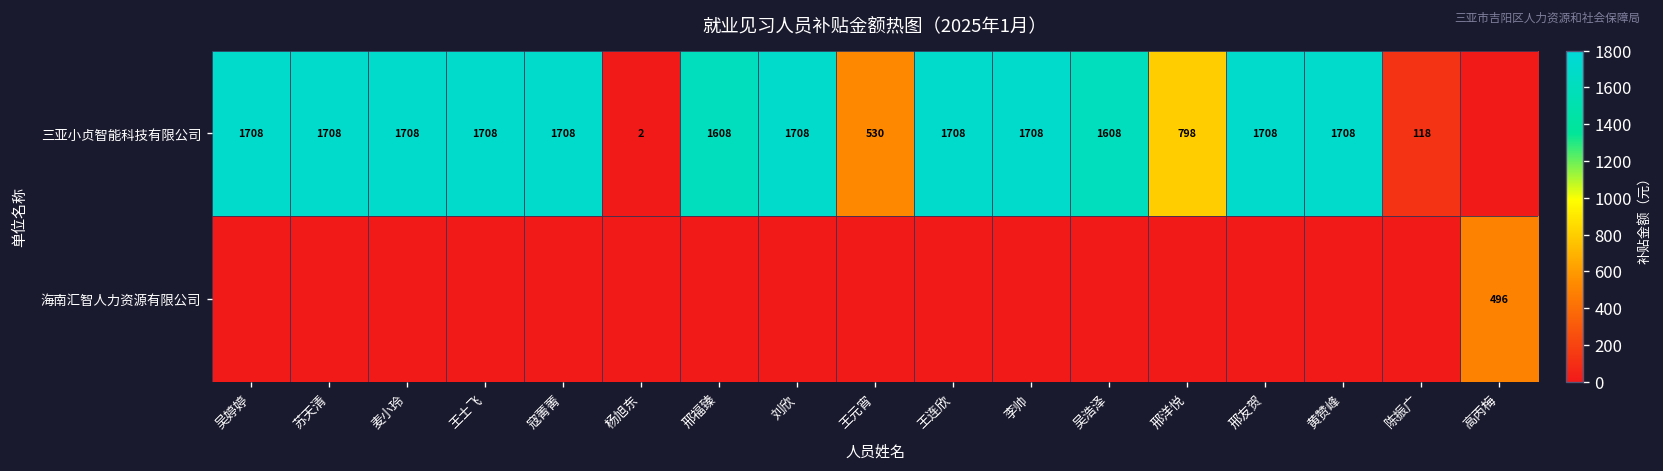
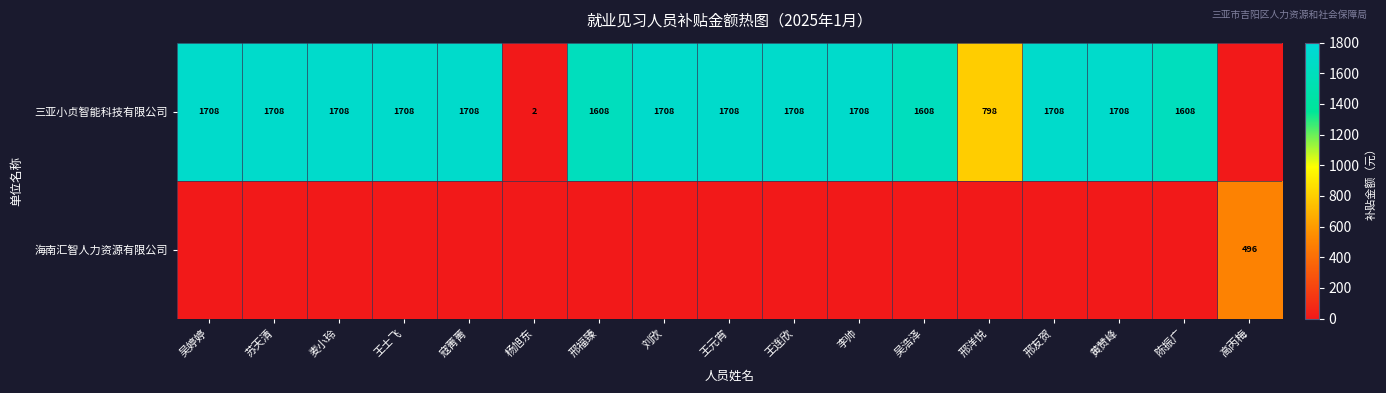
三亚小贞智能科技有限公司, 王元宵: 530 -> 1708
三亚小贞智能科技有限公司, 陈振广: 118 -> 1608
